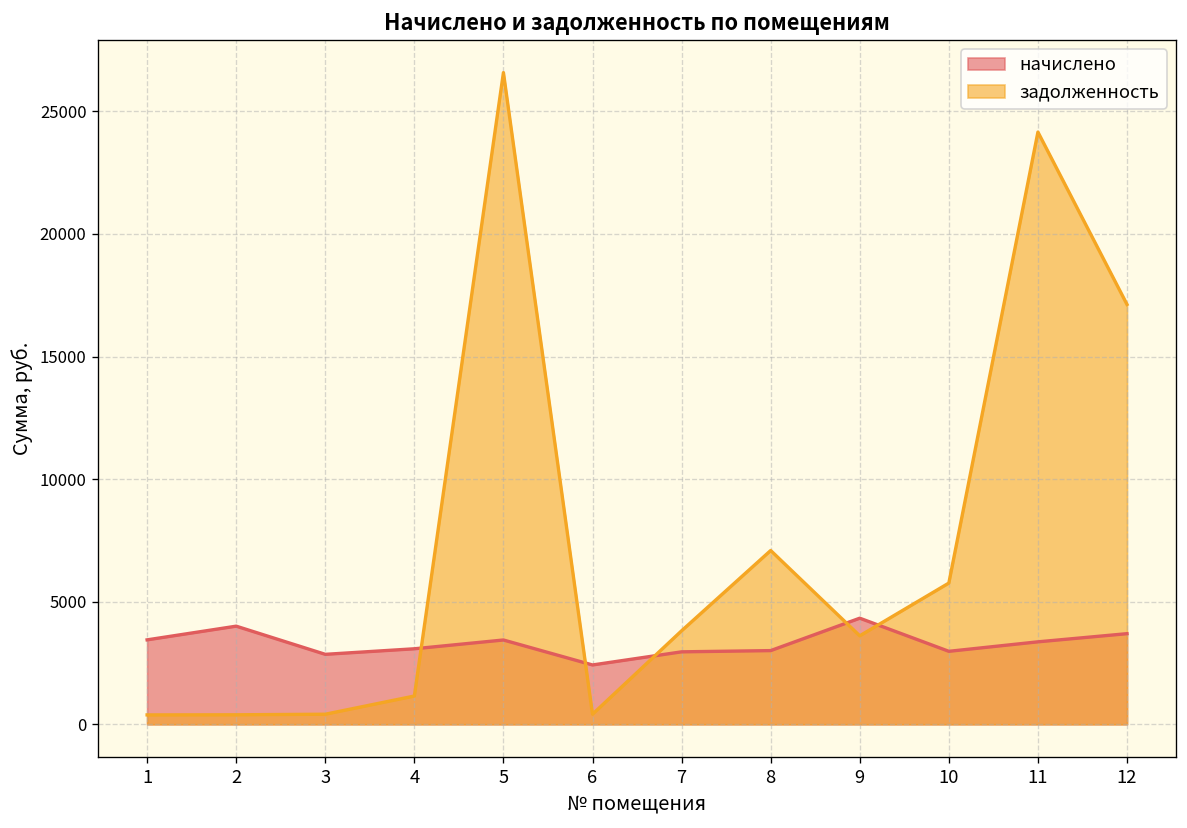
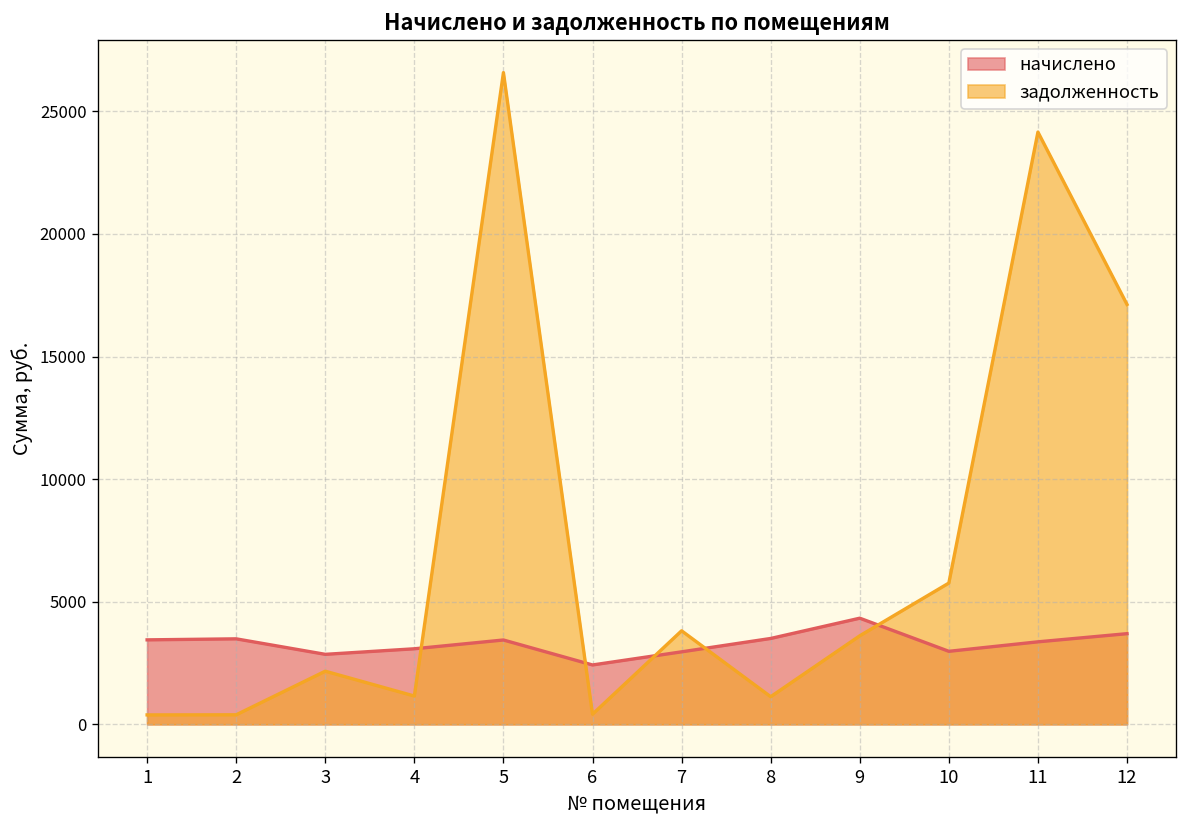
начислено, 2: 4000 -> 3500
задолженность, 3: 400 -> 2200
начислено, 8: 3000 -> 3500
задолженность, 8: 7100 -> 1100
